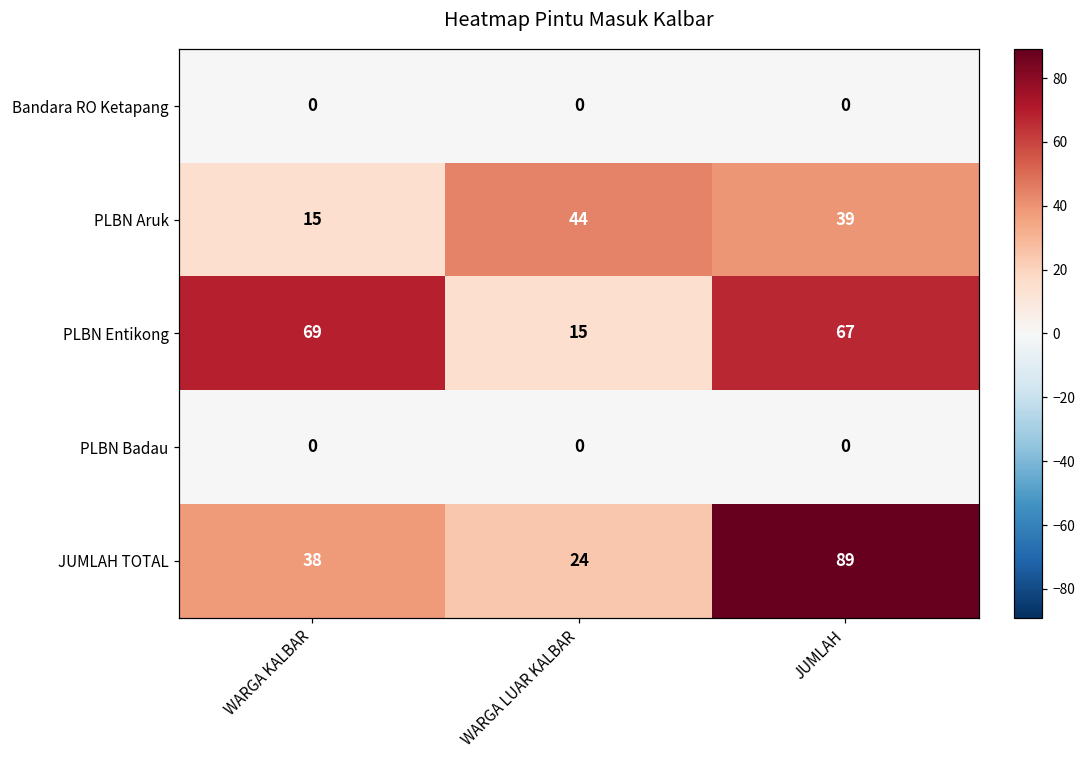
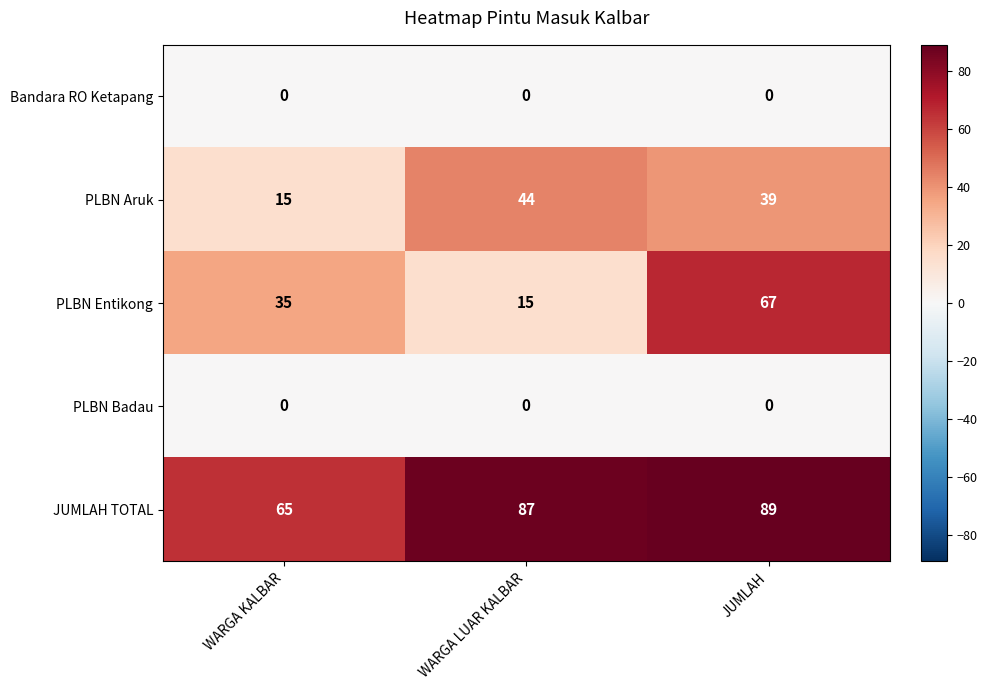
PLBN Entikong, WARGA KALBAR: 69 -> 35
JUMLAH TOTAL, WARGA KALBAR: 38 -> 65
JUMLAH TOTAL, WARGA LUAR KALBAR: 24 -> 87
